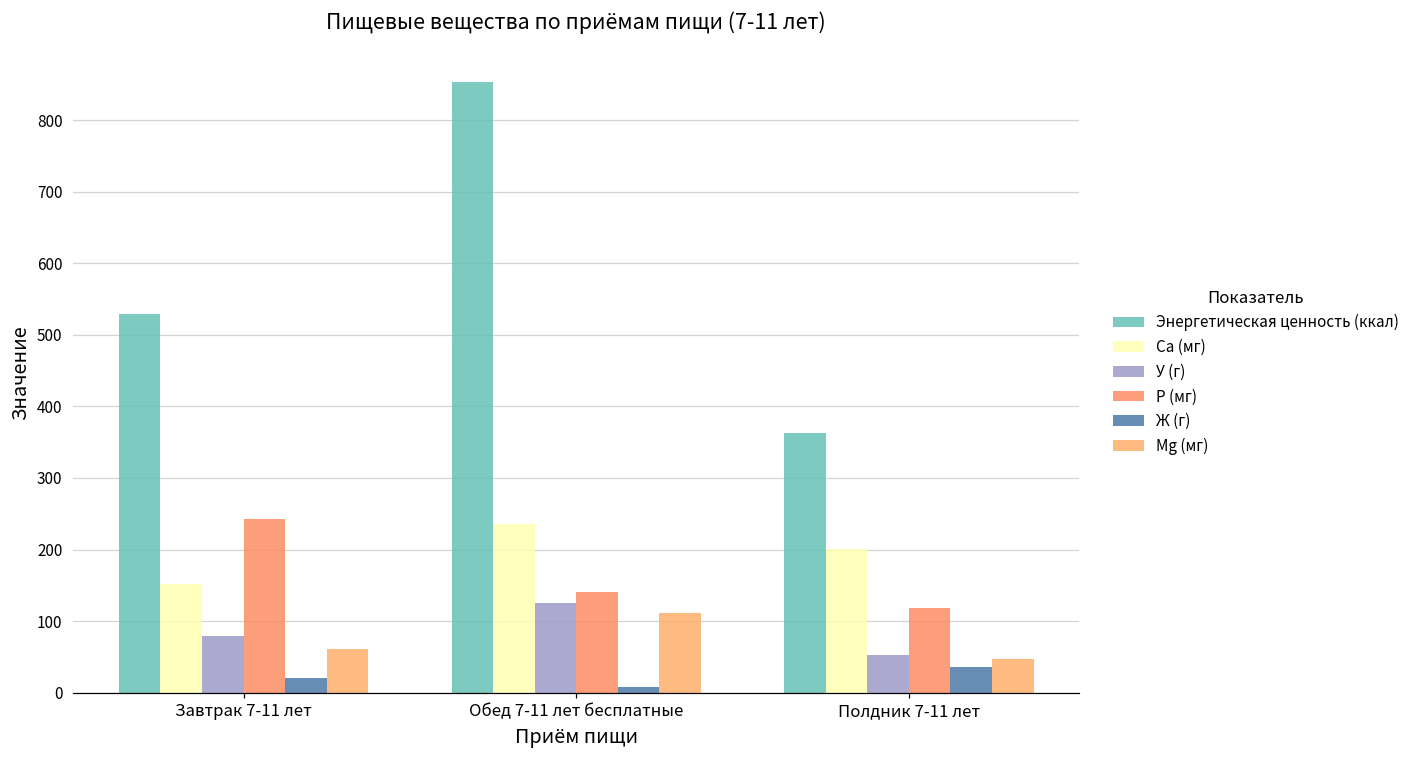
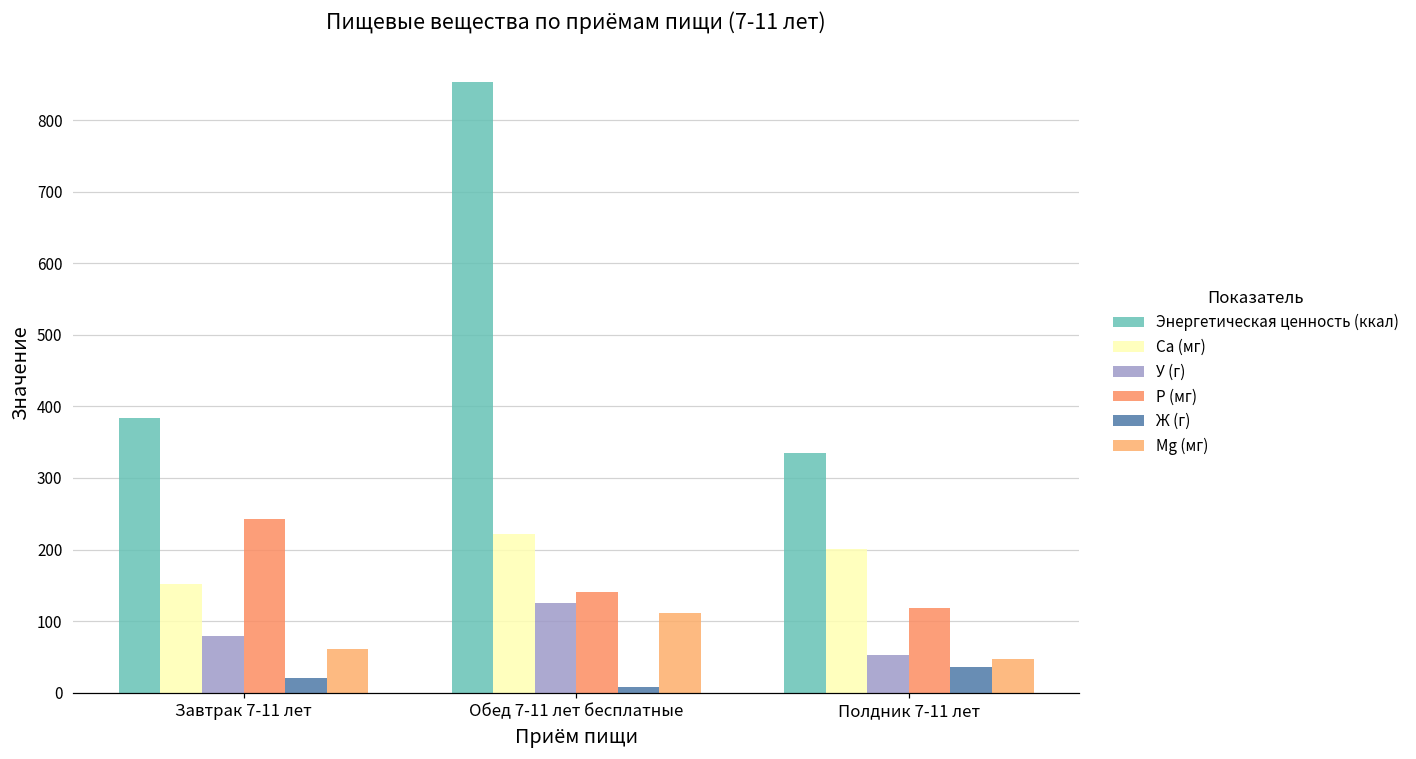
Энергетическая ценность (ккал), Завтрак 7-11 лет: 530 -> 380
Ca (мг), Обед 7-11 лет бесплатные: 240 -> 220
Энергетическая ценность (ккал), Полдник 7-11 лет: 360 -> 330
